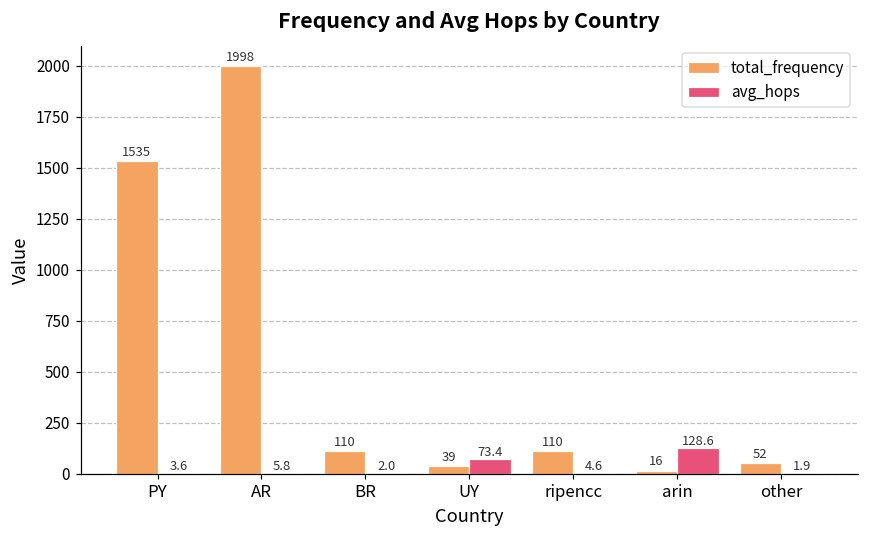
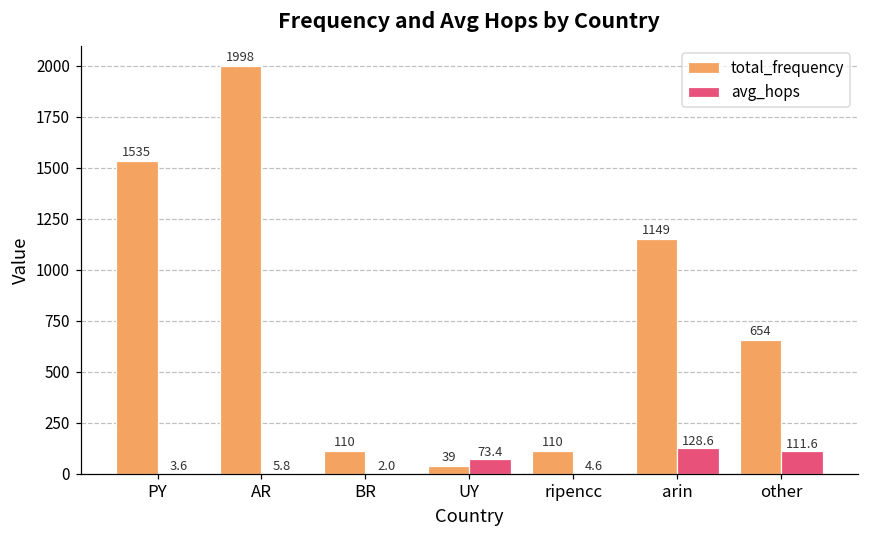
total_frequency, arin: 16 -> 1149
total_frequency, other: 52 -> 654
avg_hops, other: 1.9 -> 111.6
